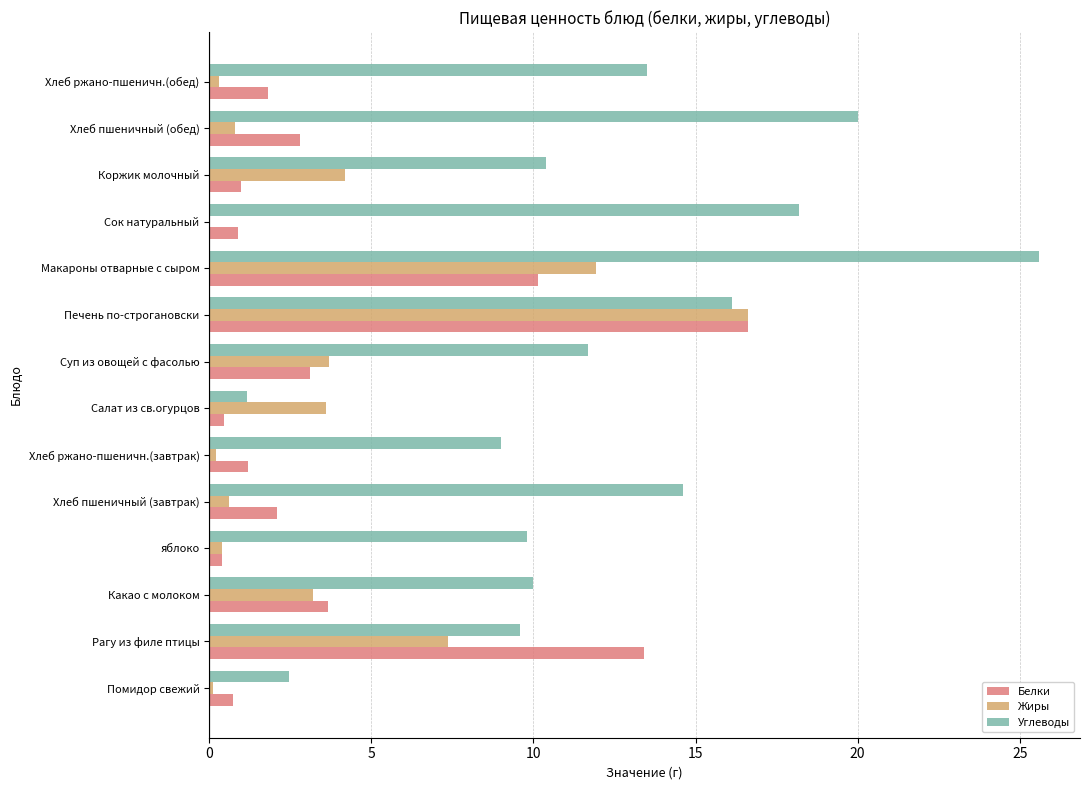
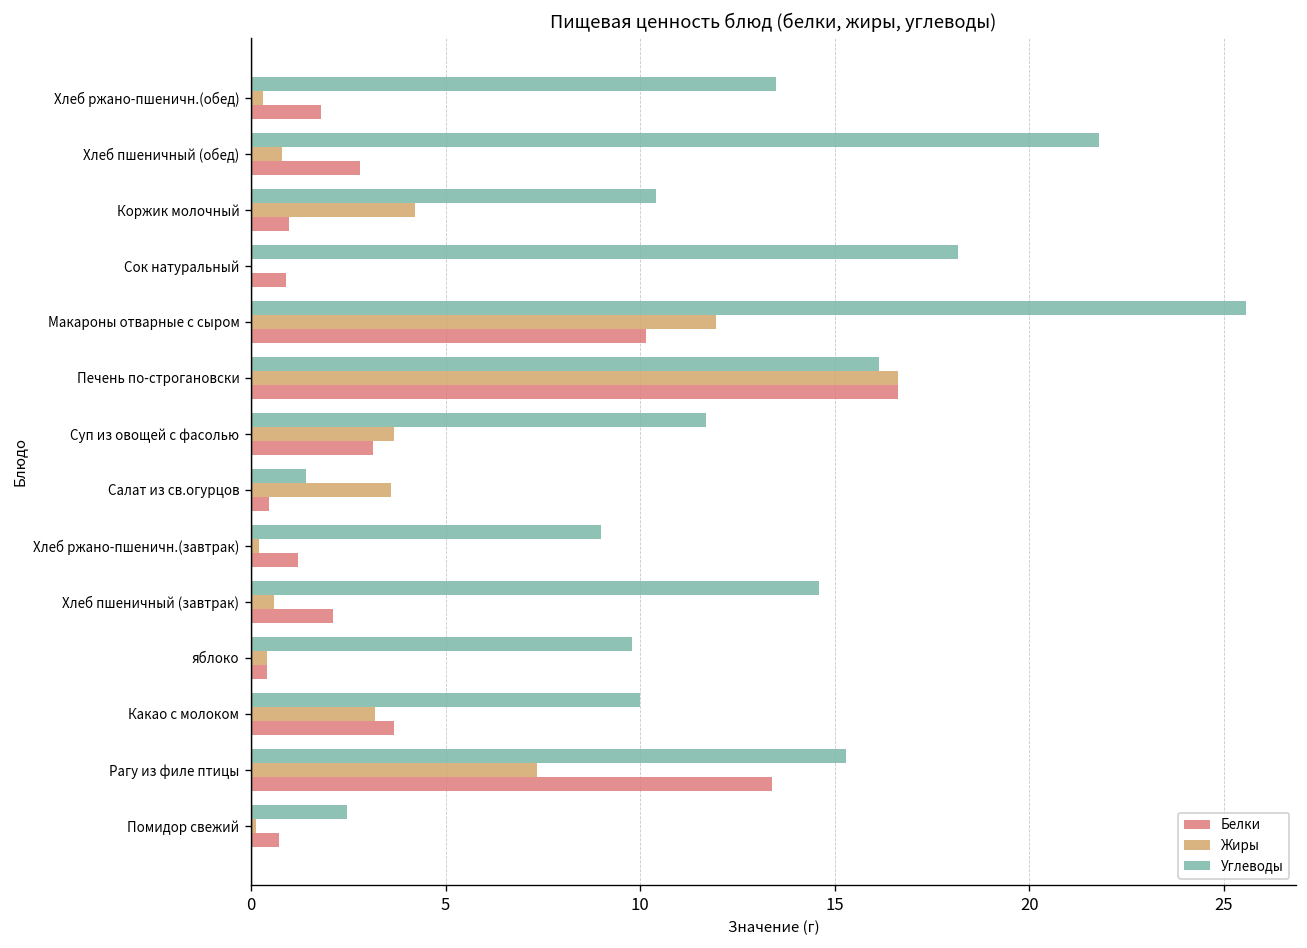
Углеводы, Хлеб пшеничный (обед): 20.0 -> 21.8
Углеводы, Салат из св.огурцов: 1.2 -> 1.4
Углеводы, Рагу из филе птицы: 9.6 -> 15.3
